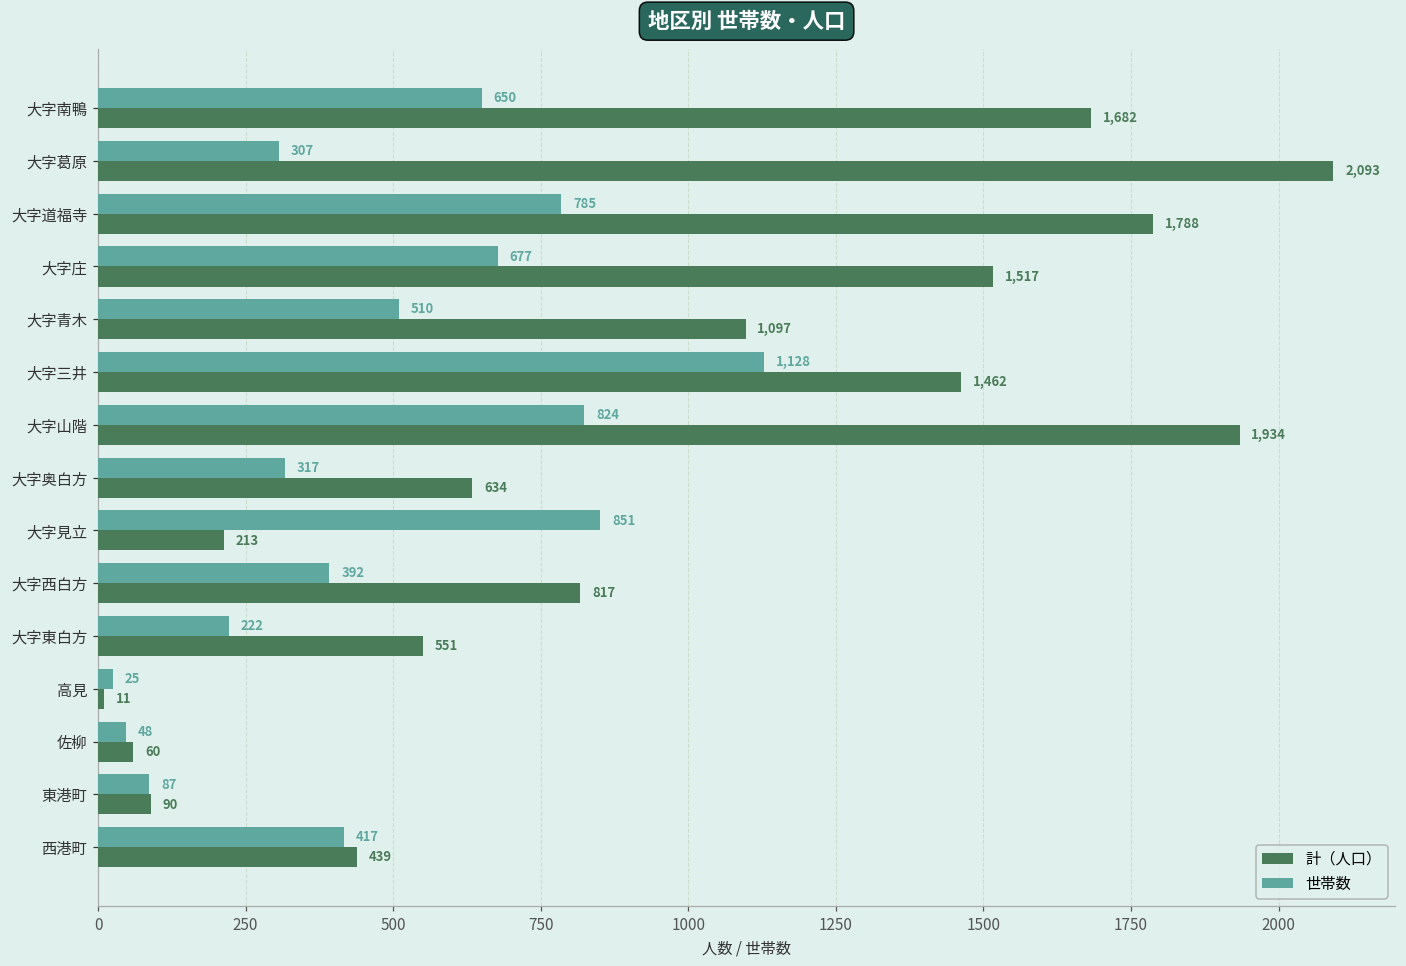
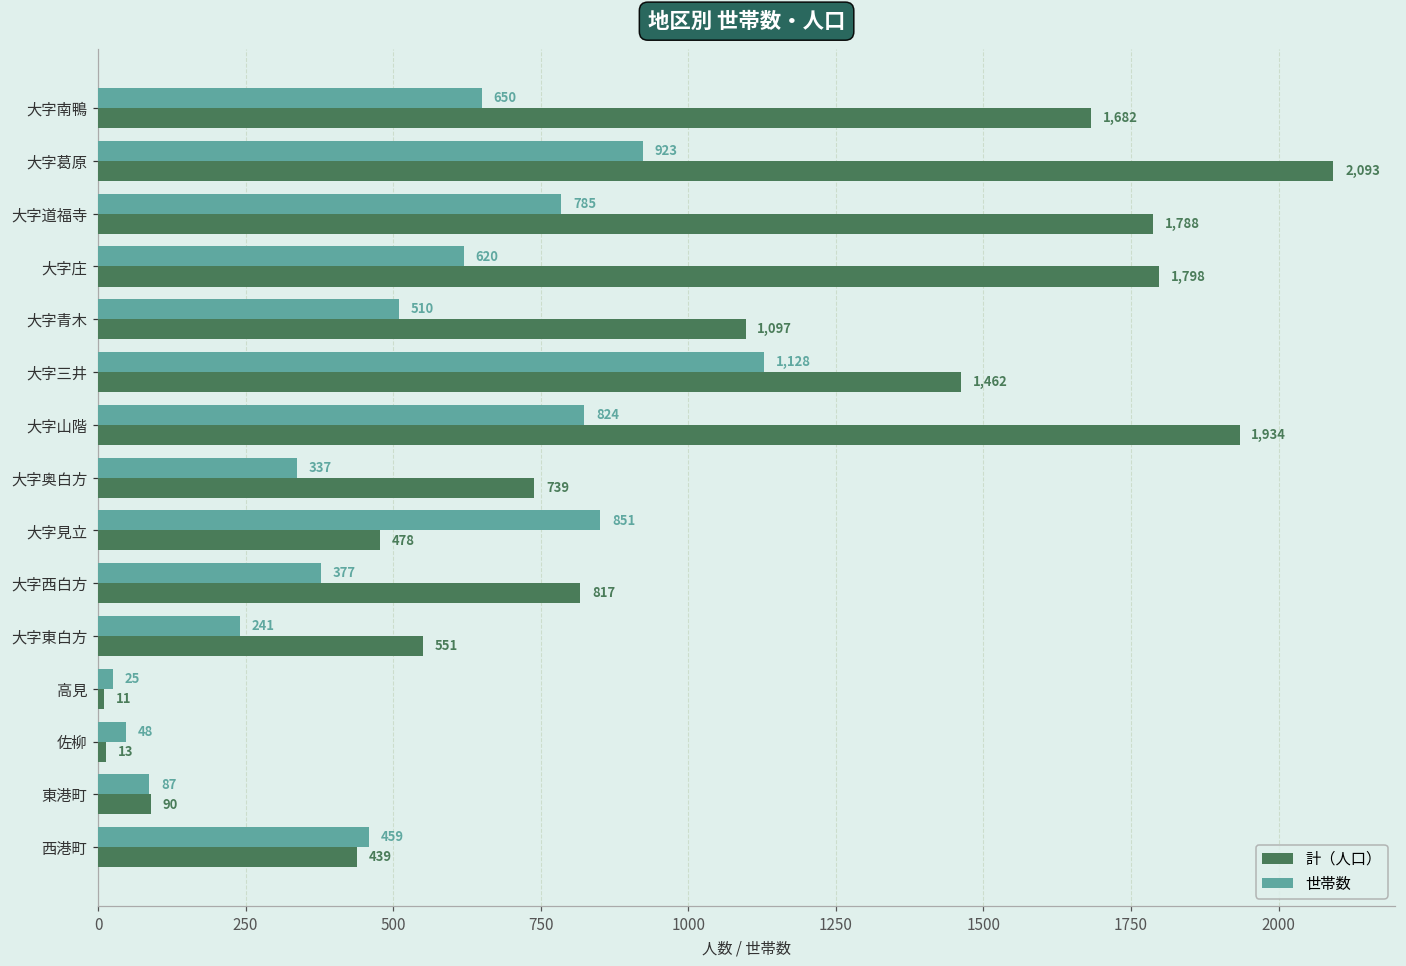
世帯数, 大字葛原: 307 -> 923
世帯数, 大字庄: 677 -> 620
計（人口）, 大字庄: 1,517 -> 1,798
世帯数, 大字奥白方: 317 -> 337
計（人口）, 大字奥白方: 634 -> 739
計（人口）, 大字見立: 213 -> 478
世帯数, 大字西白方: 392 -> 377
世帯数, 大字東白方: 222 -> 241
計（人口）, 佐柳: 60 -> 13
世帯数, 西港町: 417 -> 459
